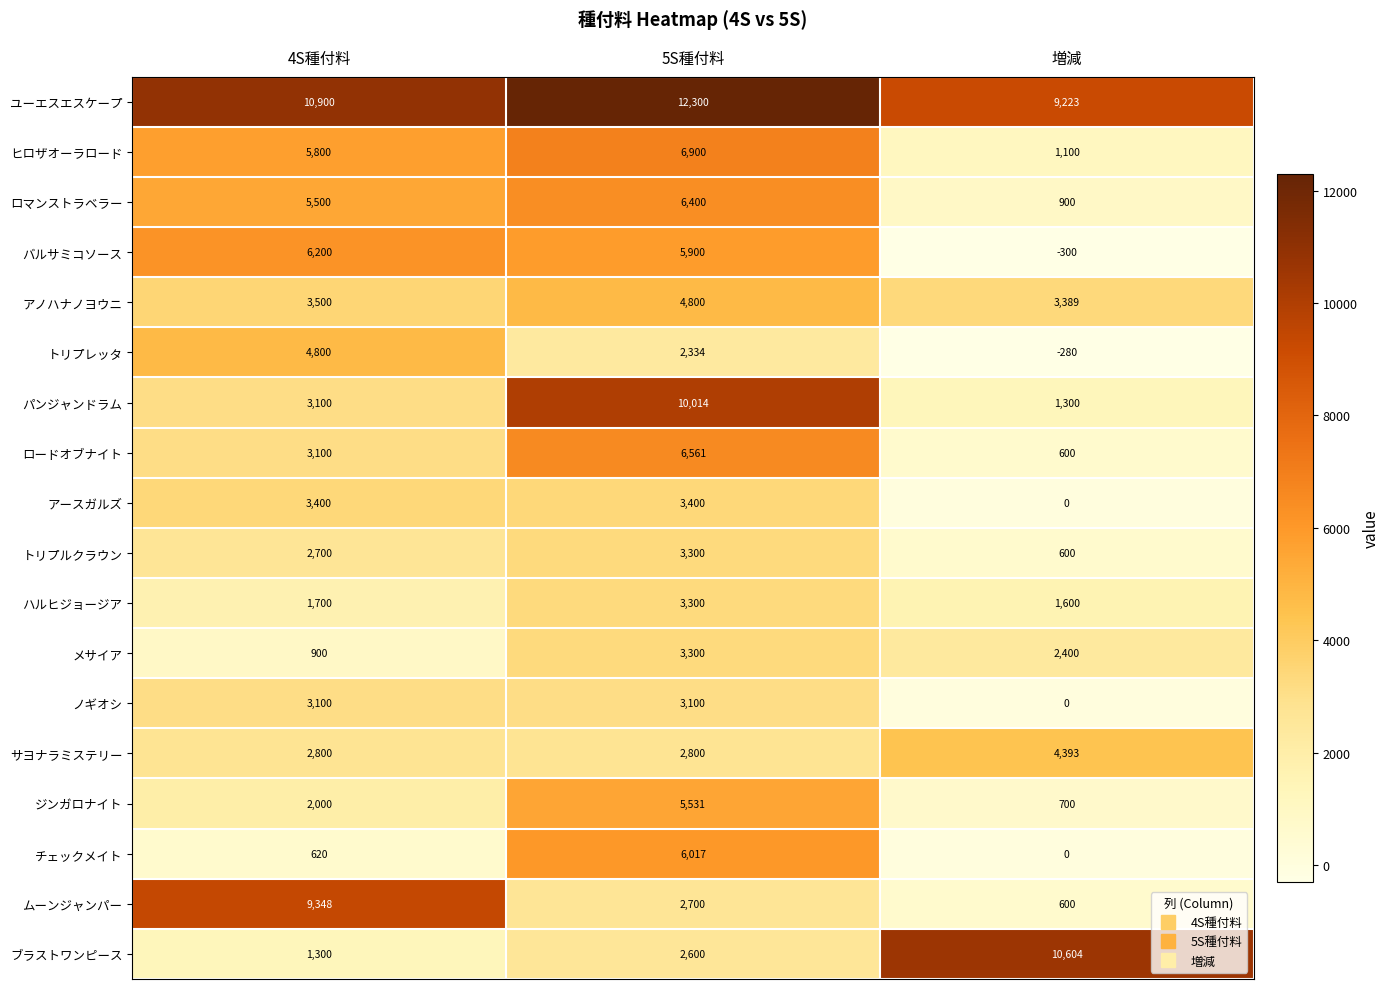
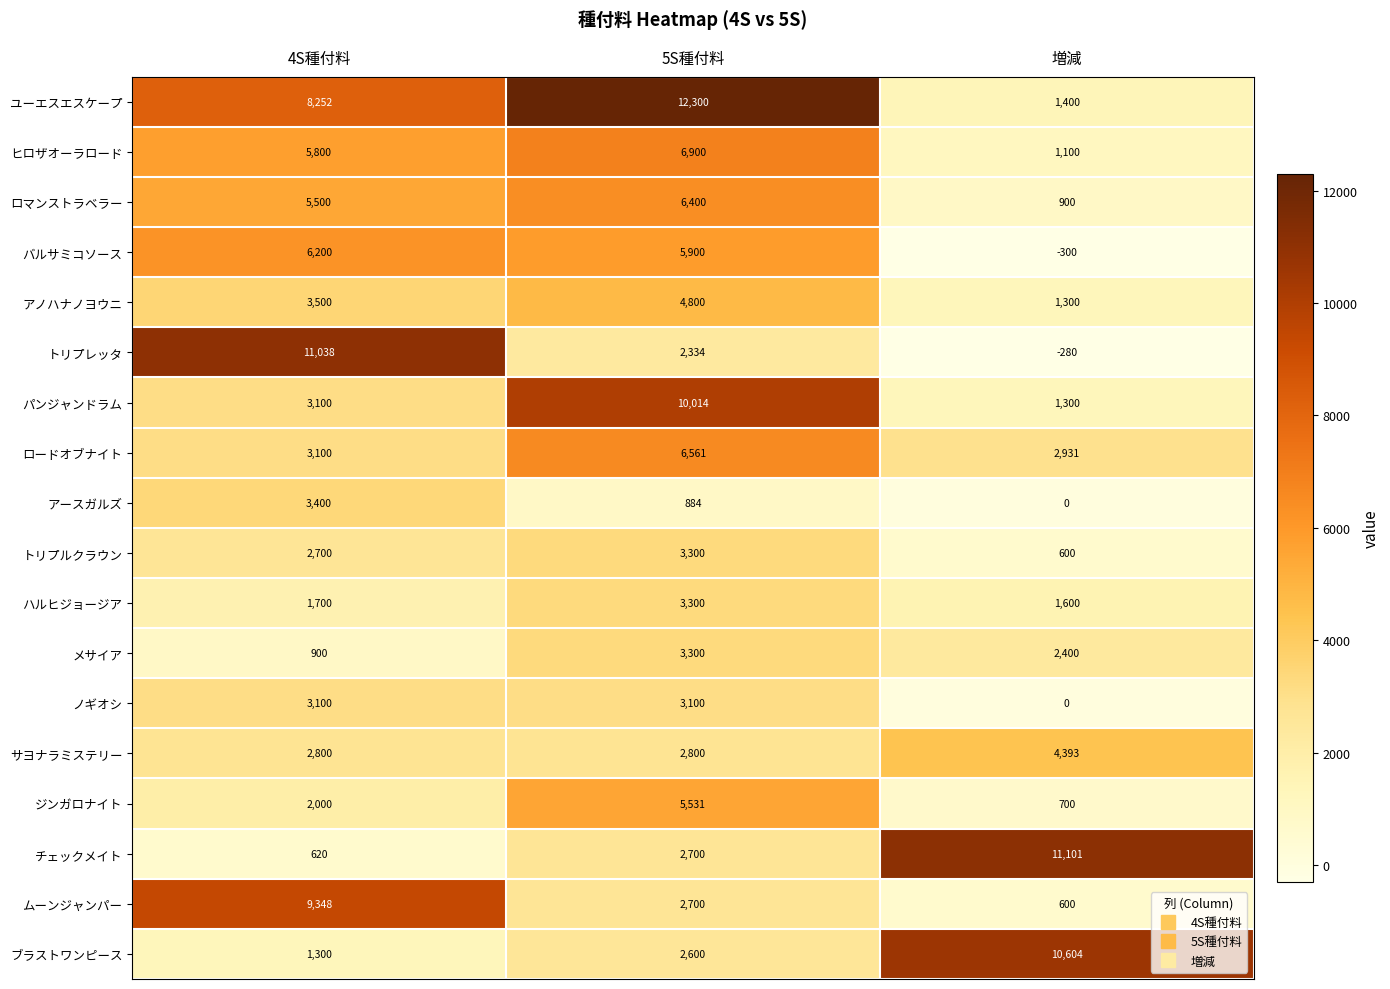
ユーエスエスケープ, 4S種付料: 10,900 -> 8,252
ユーエスエスケープ, 増減: 9,223 -> 1,400
アノハナノヨウニ, 増減: 3,389 -> 1,300
トリプレッタ, 4S種付料: 4,800 -> 11,038
ロードオブナイト, 増減: 600 -> 2,931
アースガルズ, 5S種付料: 3,400 -> 884
チェックメイト, 5S種付料: 6,017 -> 2,700
チェックメイト, 増減: 0 -> 11,101
